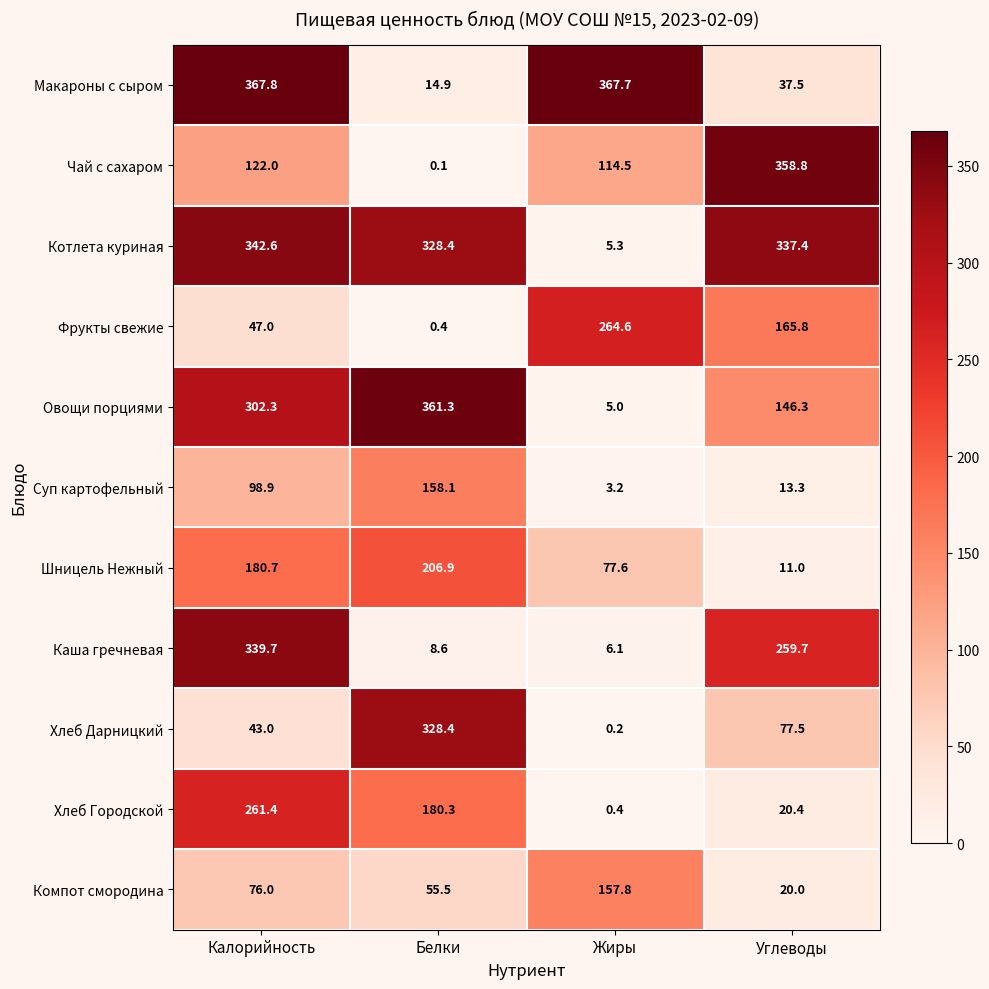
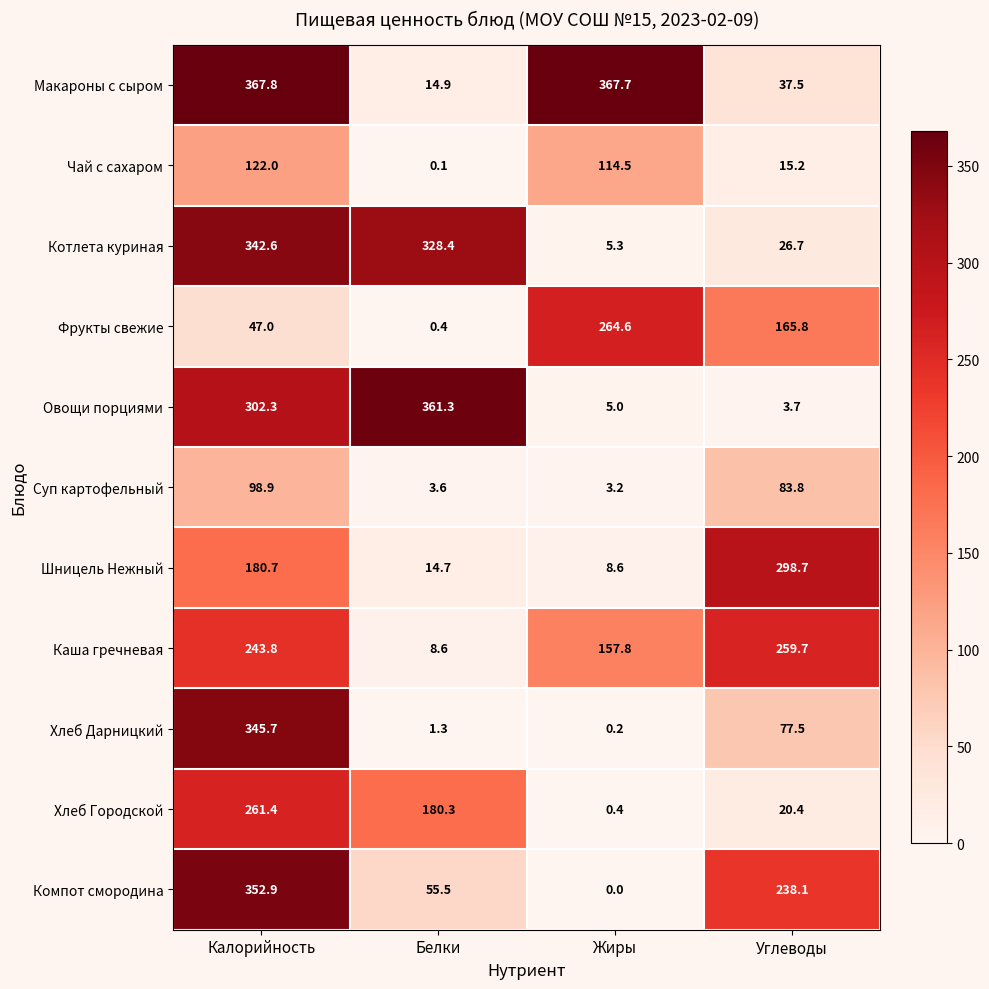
Чай с сахаром, Углеводы: 358.8 -> 15.2
Котлета куриная, Углеводы: 337.4 -> 26.7
Овощи порциями, Углеводы: 146.3 -> 3.7
Суп картофельный, Белки: 158.1 -> 3.6
Суп картофельный, Углеводы: 13.3 -> 83.8
Шницель Нежный, Белки: 206.9 -> 14.7
Шницель Нежный, Жиры: 77.6 -> 8.6
Шницель Нежный, Углеводы: 11.0 -> 298.7
Каша гречневая, Калорийность: 339.7 -> 243.8
Каша гречневая, Жиры: 6.1 -> 157.8
Хлеб Дарницкий, Калорийность: 43.0 -> 345.7
Хлеб Дарницкий, Белки: 328.4 -> 1.3
Компот смородина, Калорийность: 76.0 -> 352.9
Компот смородина, Жиры: 157.8 -> 0.0
Компот смородина, Углеводы: 20.0 -> 238.1
